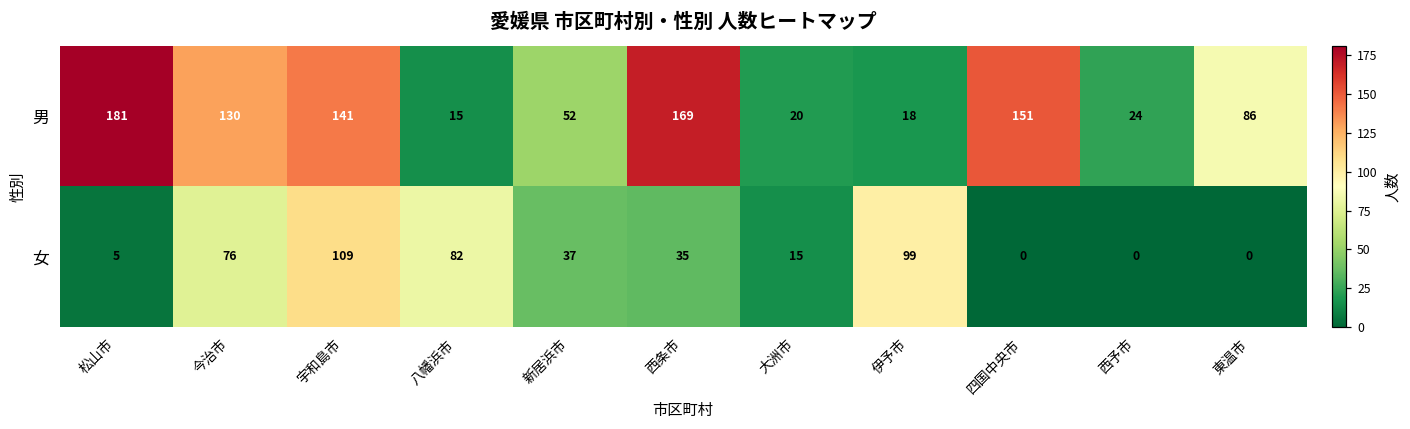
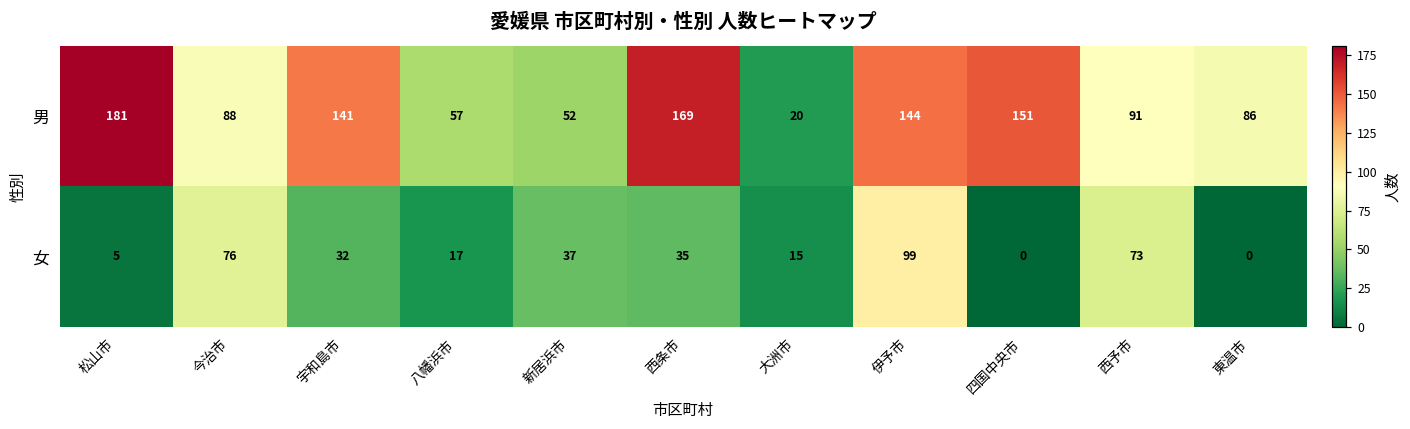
男, 今治市: 130 -> 88
男, 八幡浜市: 15 -> 57
男, 伊予市: 18 -> 144
男, 西予市: 24 -> 91
女, 宇和島市: 109 -> 32
女, 八幡浜市: 82 -> 17
女, 西予市: 0 -> 73
